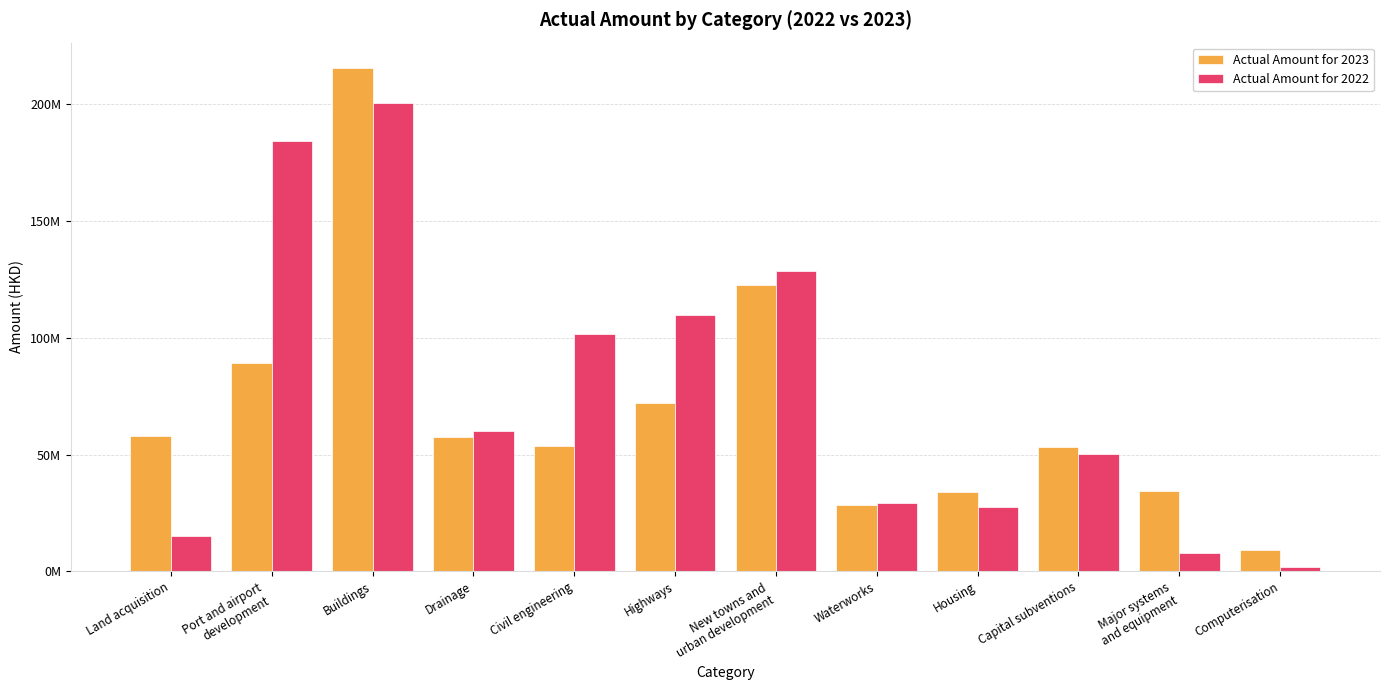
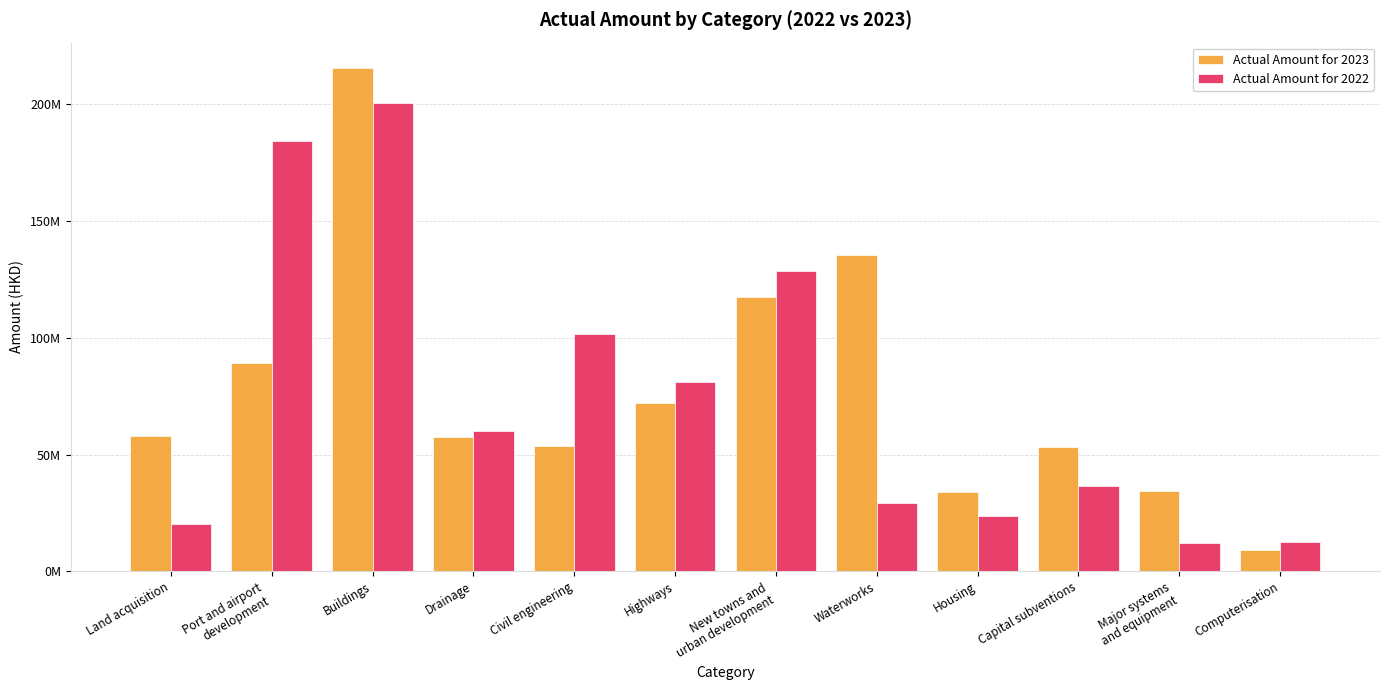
Actual Amount for 2022, Land acquisition: 15000000 -> 20000000
Actual Amount for 2022, Highways: 110000000 -> 81000000
Actual Amount for 2023, New towns and urban development: 123000000 -> 118000000
Actual Amount for 2023, Waterworks: 28000000 -> 135000000
Actual Amount for 2022, Housing: 28000000 -> 24000000
Actual Amount for 2022, Capital subventions: 50000000 -> 37000000
Actual Amount for 2022, Major systems and equipment: 8000000 -> 12000000
Actual Amount for 2022, Computerisation: 2000000 -> 13000000
